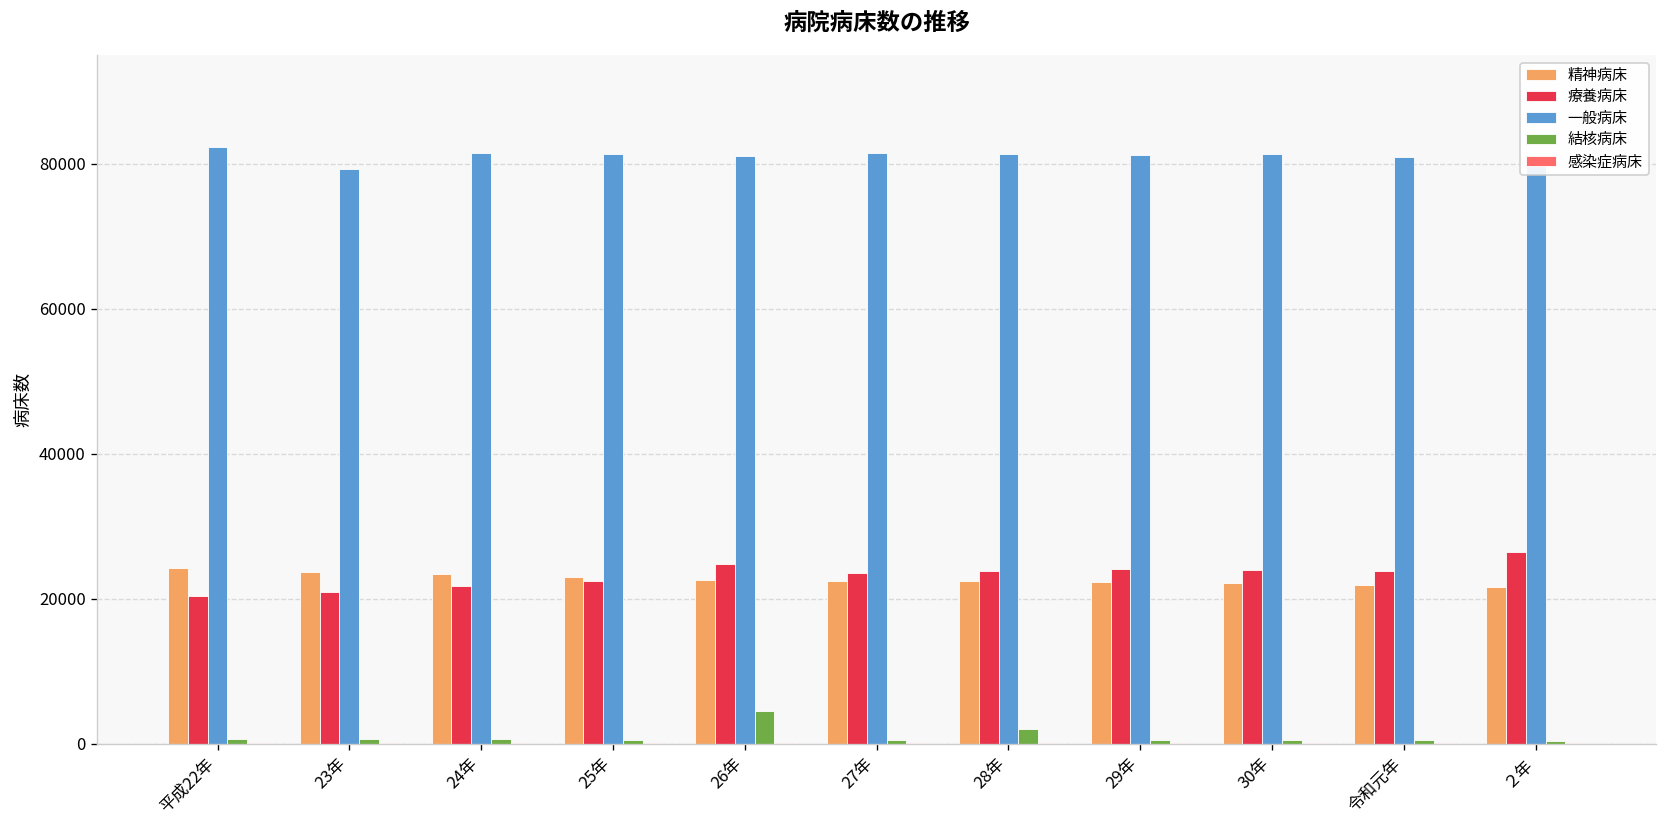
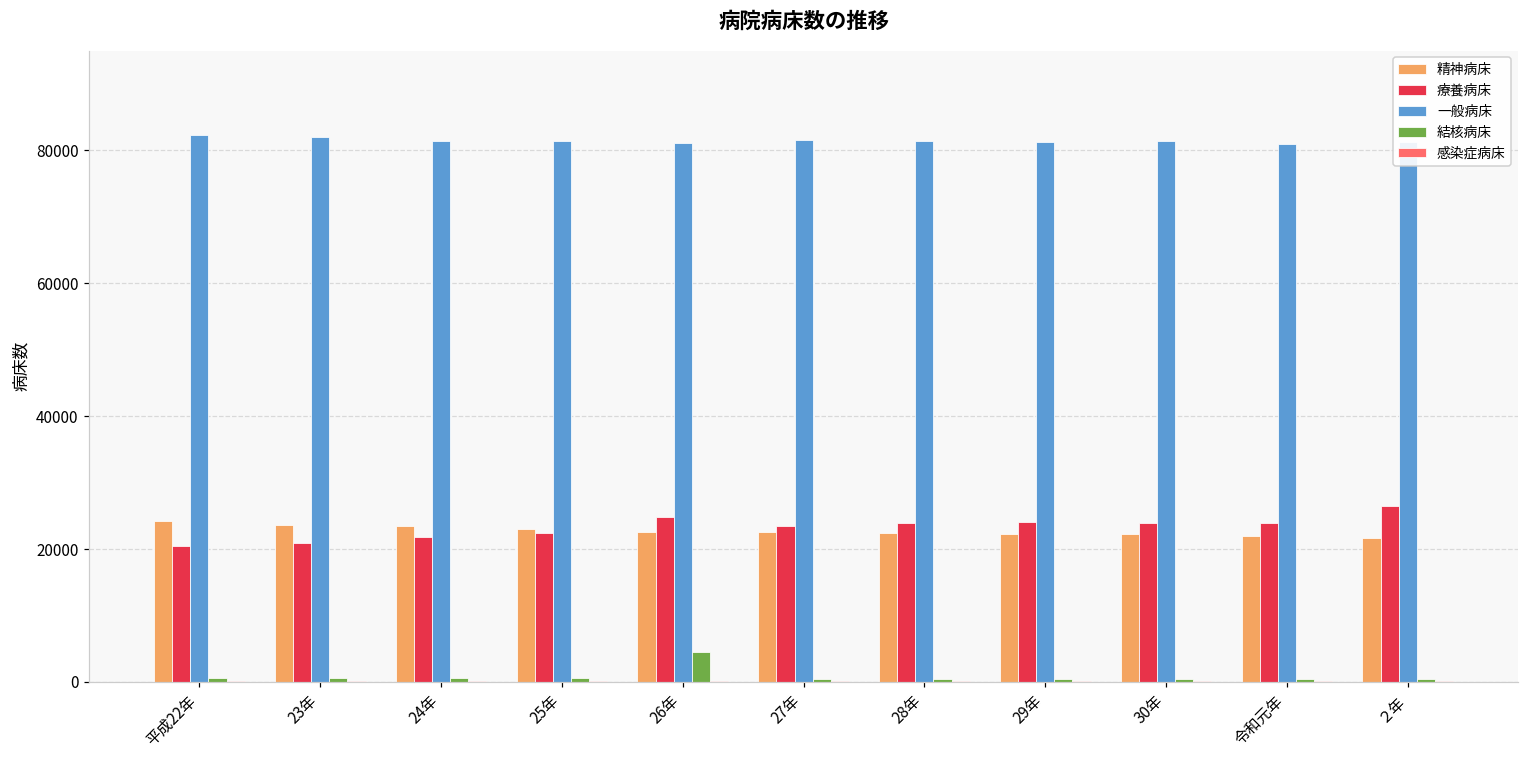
一般病床, 23年: 79000 -> 82000
結核病床, 28年: 2000 -> 1000
